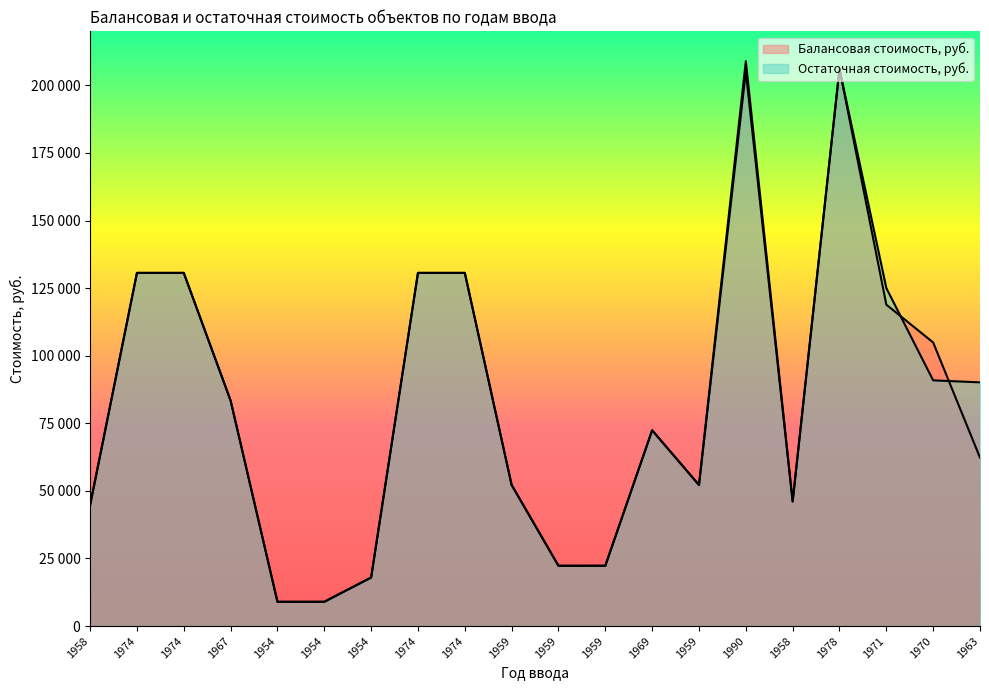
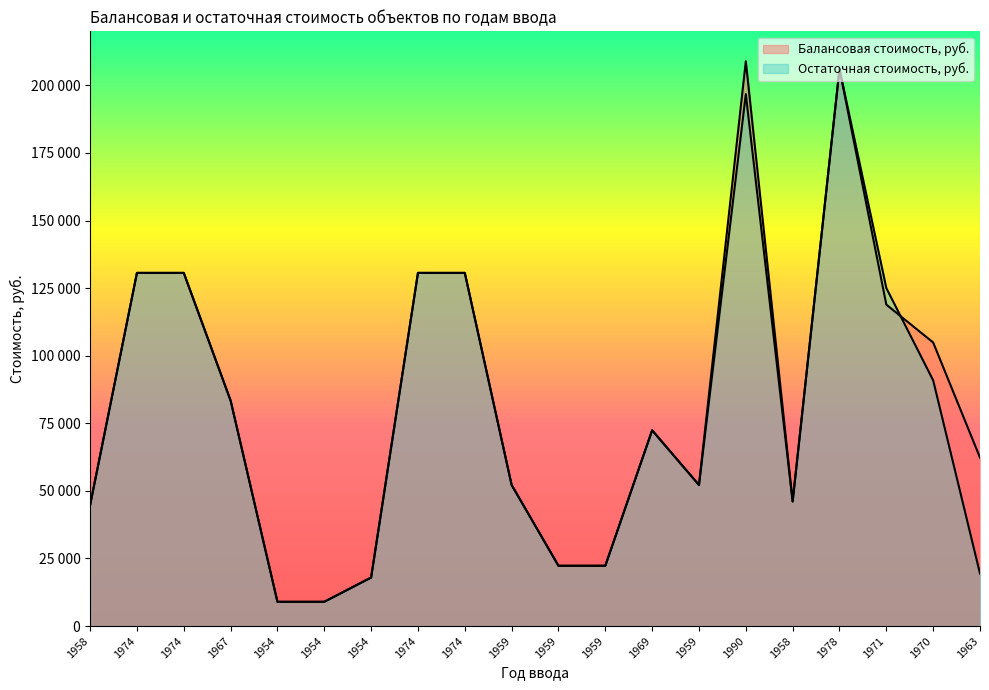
Остаточная стоимость, руб., 1990: 205000 -> 197000
Остаточная стоимость, руб., 1963: 90000 -> 19000
